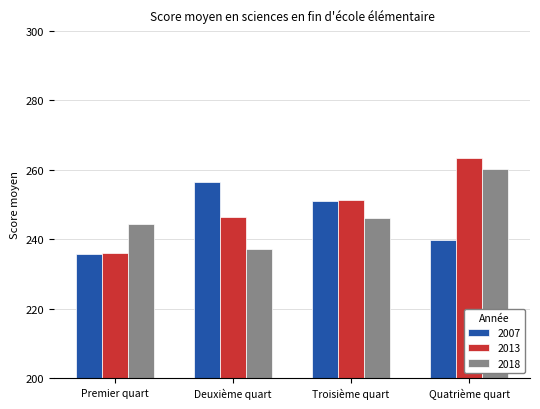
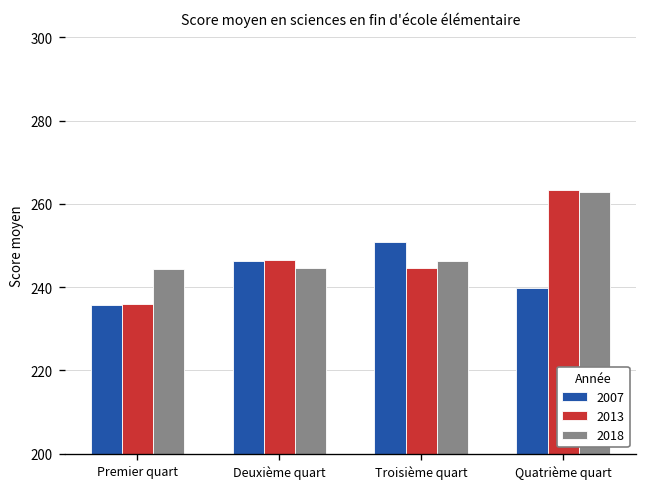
2007, Deuxième quart: 257 -> 246
2018, Deuxième quart: 237 -> 245
2013, Troisième quart: 251 -> 245
2018, Quatrième quart: 260 -> 263
